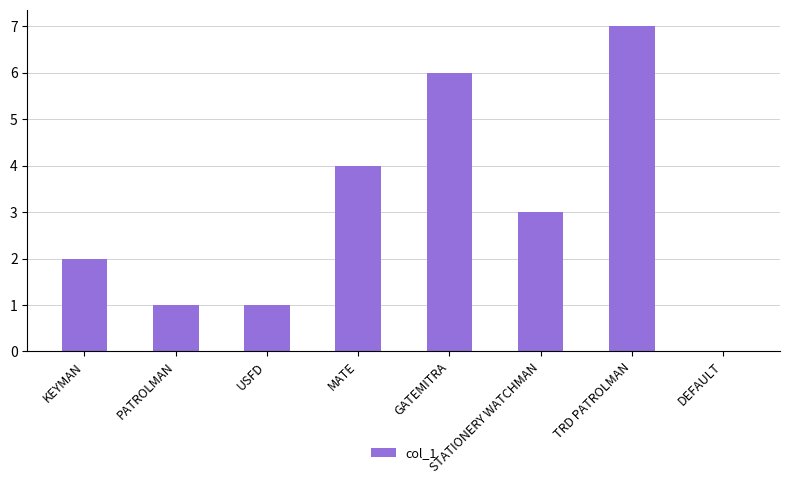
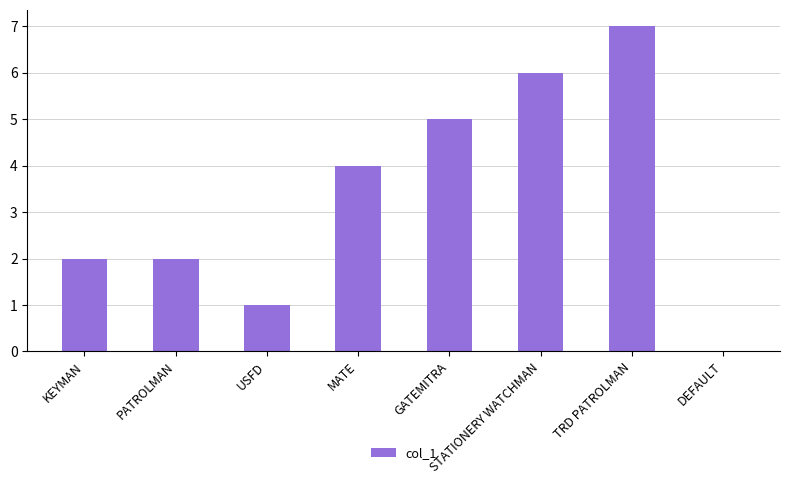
PATROLMAN: 1 -> 2
GATEMITRA: 6 -> 5
STATIONERY WATCHMAN: 3 -> 6
